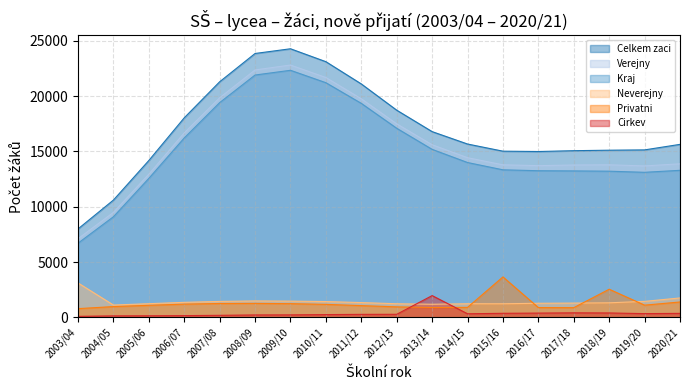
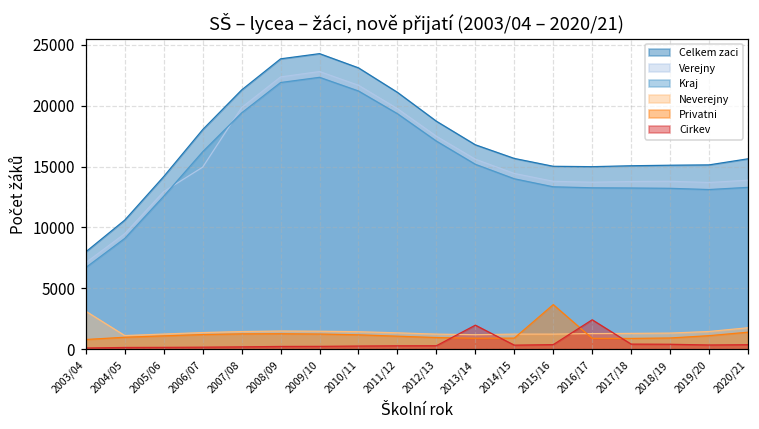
Verejny, 2006/07: 16700 -> 15000
Cirkev, 2016/17: 400 -> 2400
Privatni, 2018/19: 2500 -> 900
